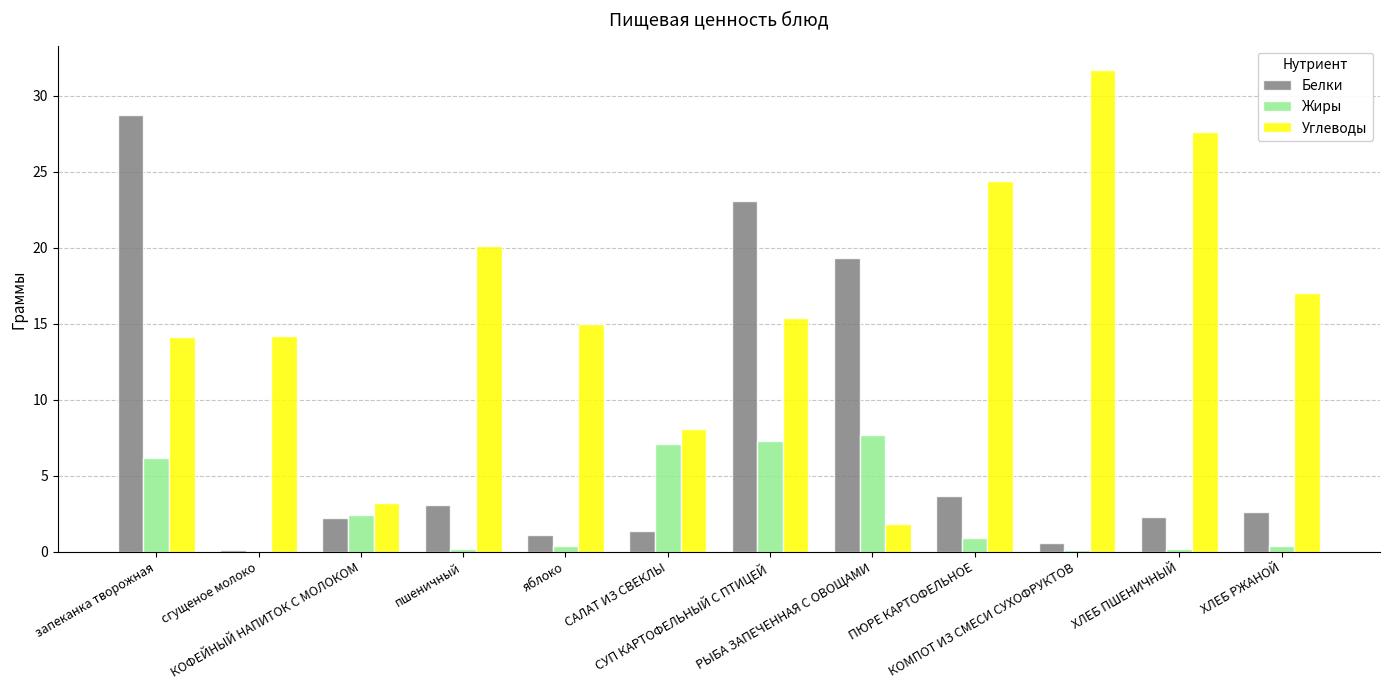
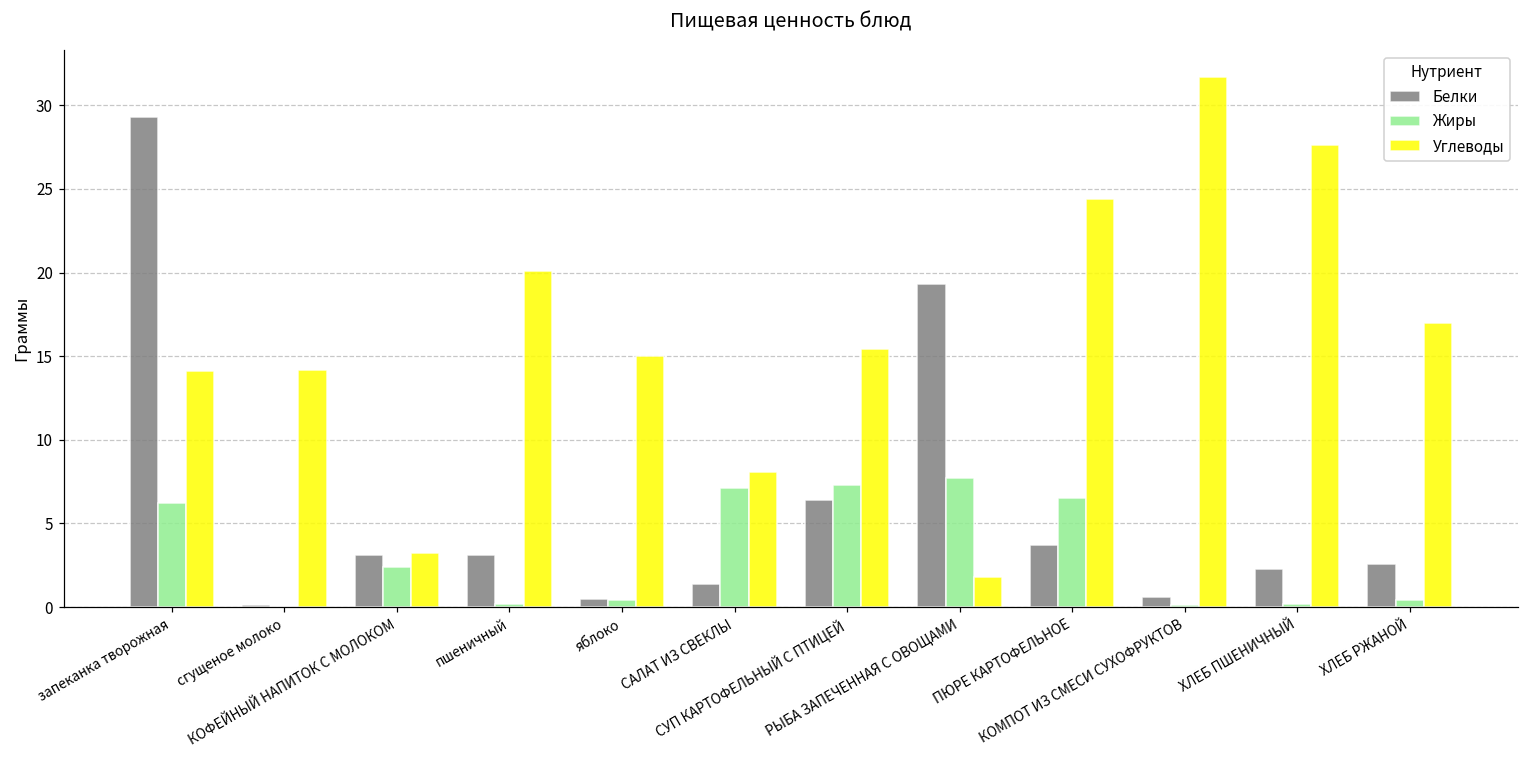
Белки, запеканка творожная: 28.7 -> 29.3
Белки, КОФЕЙНЫЙ НАПИТОК С МОЛОКОМ: 2.2 -> 3.1
Белки, яблоко: 1.1 -> 0.5
Белки, СУП КАРТОФЕЛЬНЫЙ С ПТИЦЕЙ: 23.1 -> 6.4
Жиры, ПЮРЕ КАРТОФЕЛЬНОЕ: 0.9 -> 6.5
